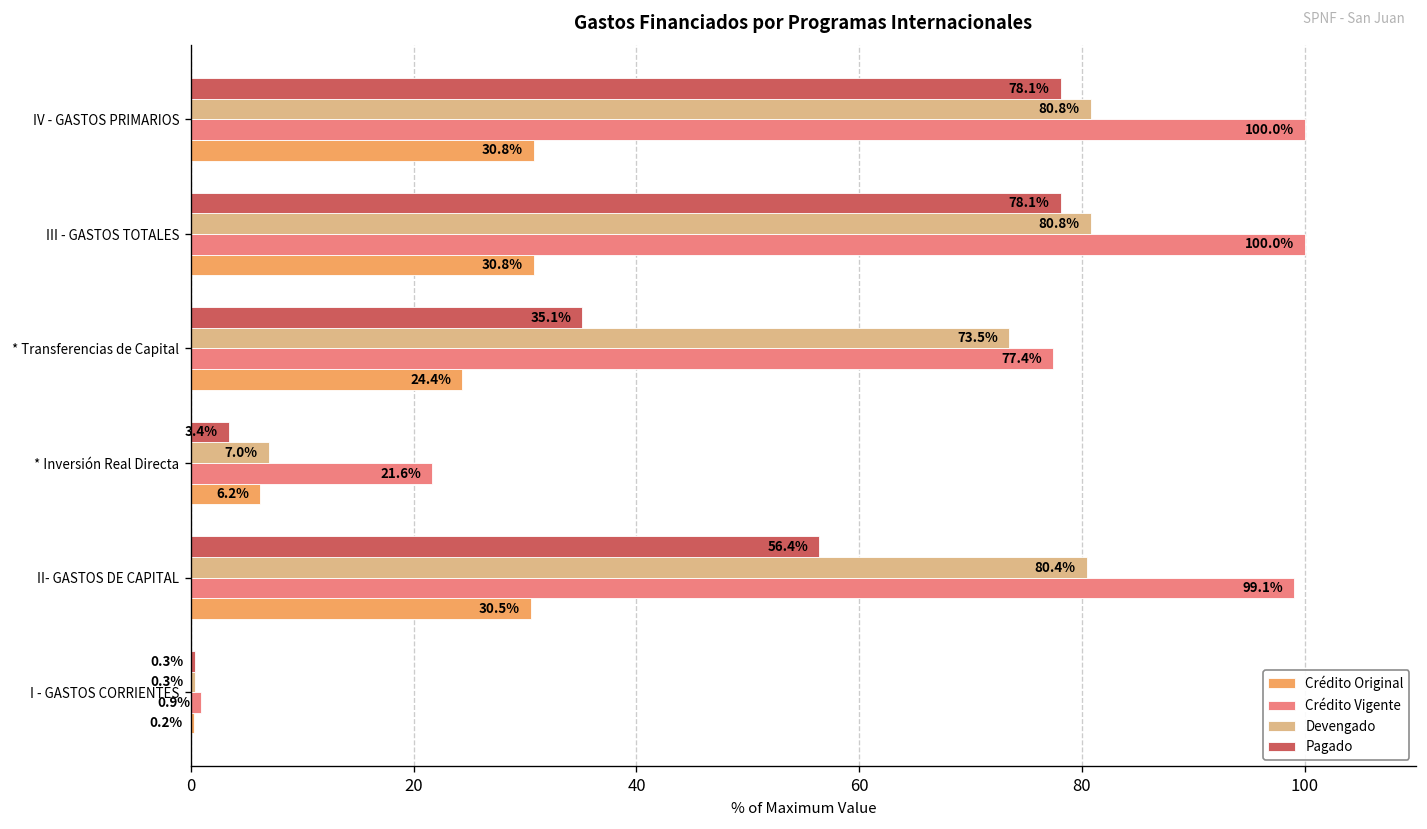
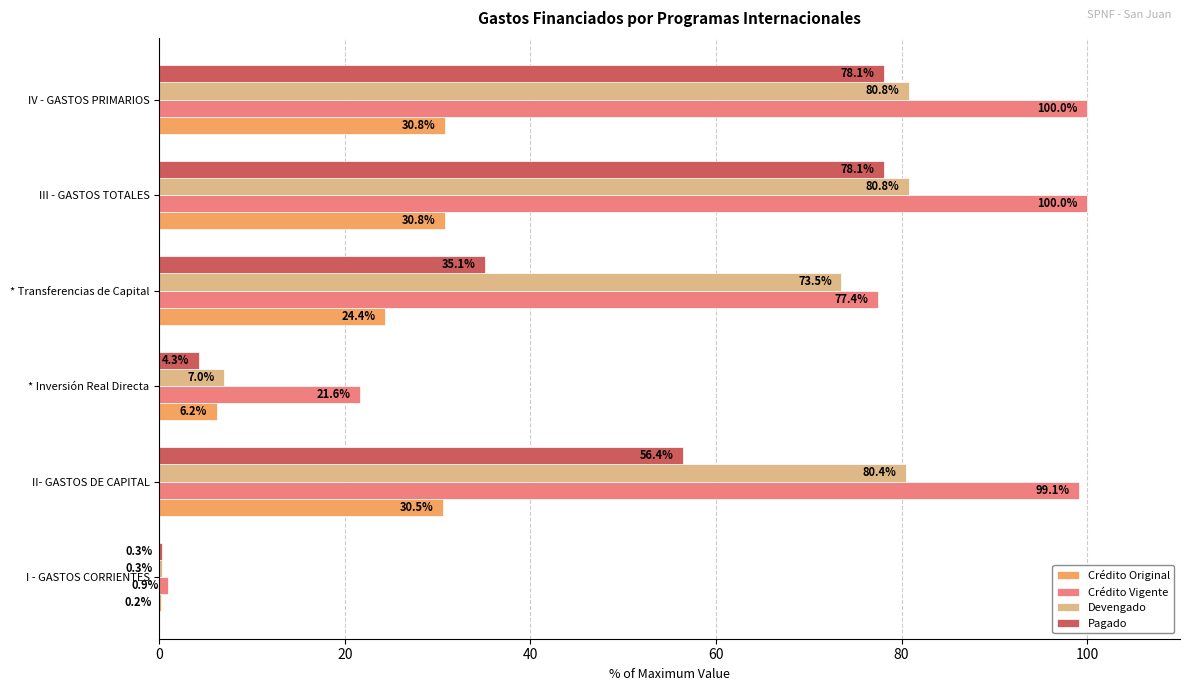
Pagado, * Inversión Real Directa: 3.4% -> 4.3%
